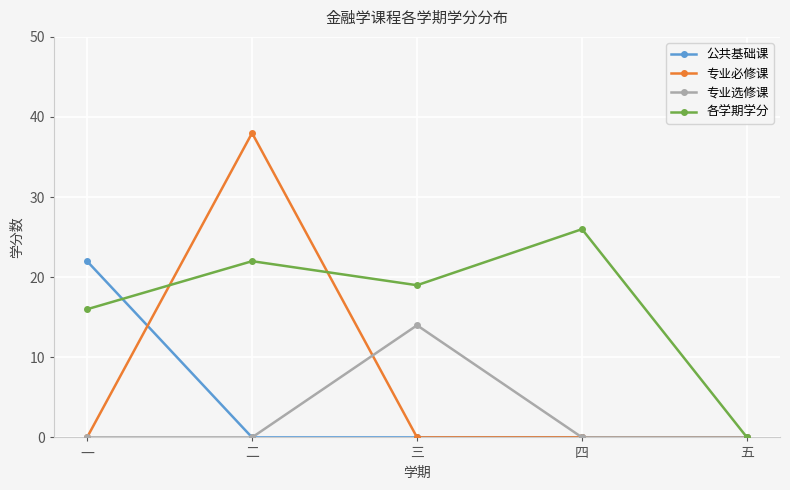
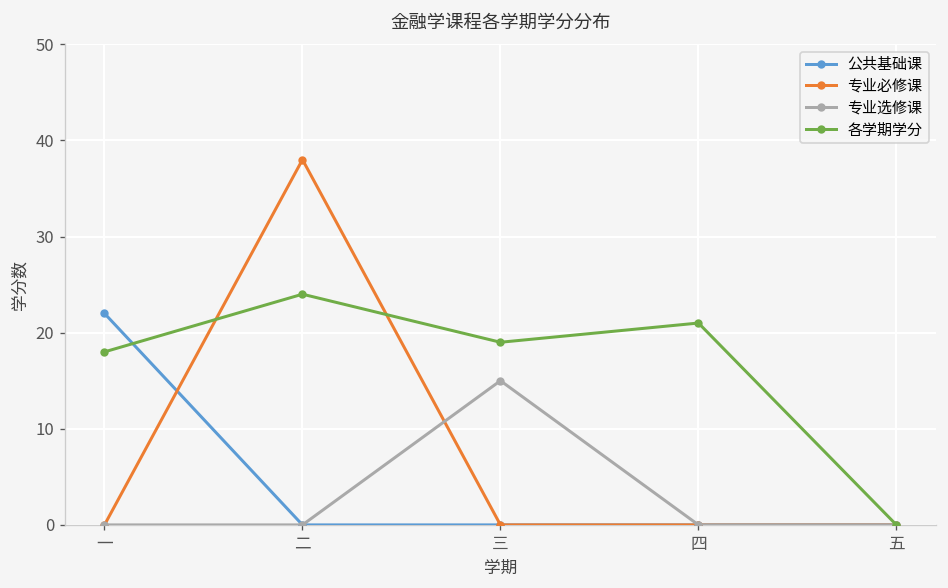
各学期学分, 一: 16 -> 18
各学期学分, 二: 22 -> 24
专业选修课, 三: 14 -> 15
各学期学分, 四: 26 -> 21
